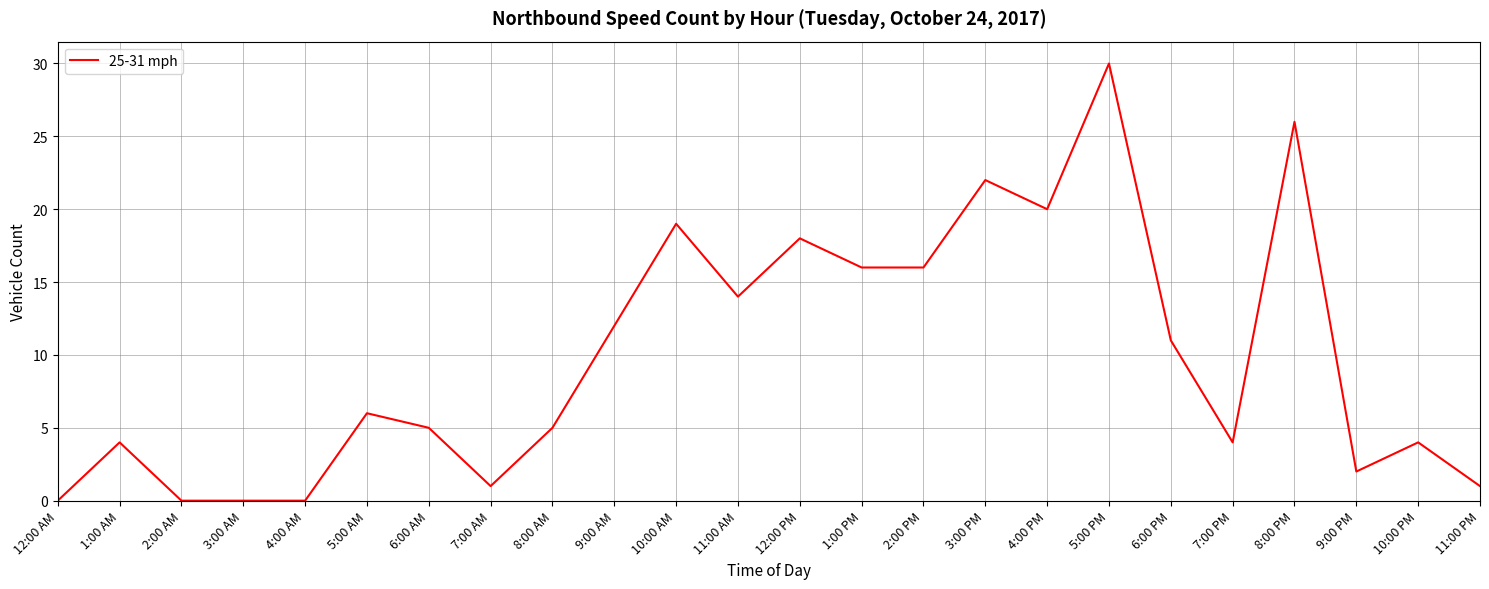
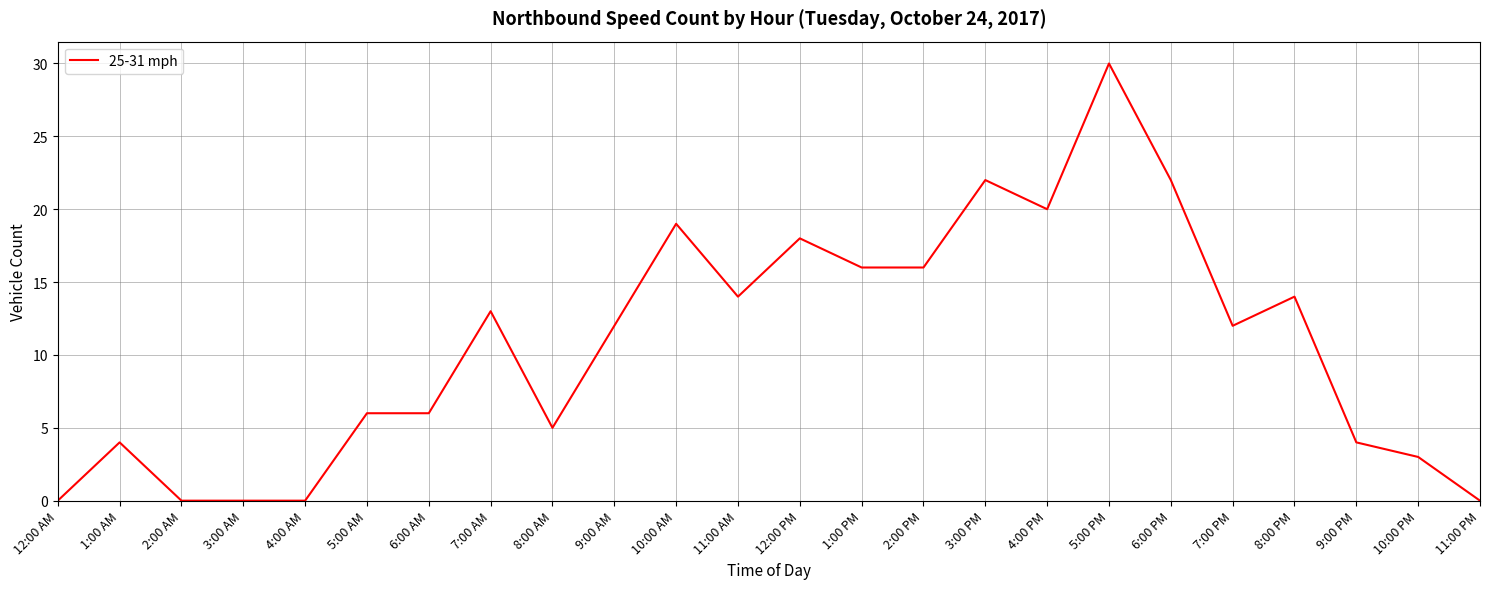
6:00 AM: 5 -> 6
7:00 AM: 1 -> 13
6:00 PM: 11 -> 22
7:00 PM: 4 -> 12
8:00 PM: 26 -> 14
9:00 PM: 2 -> 4
10:00 PM: 4 -> 3
11:00 PM: 1 -> 0
